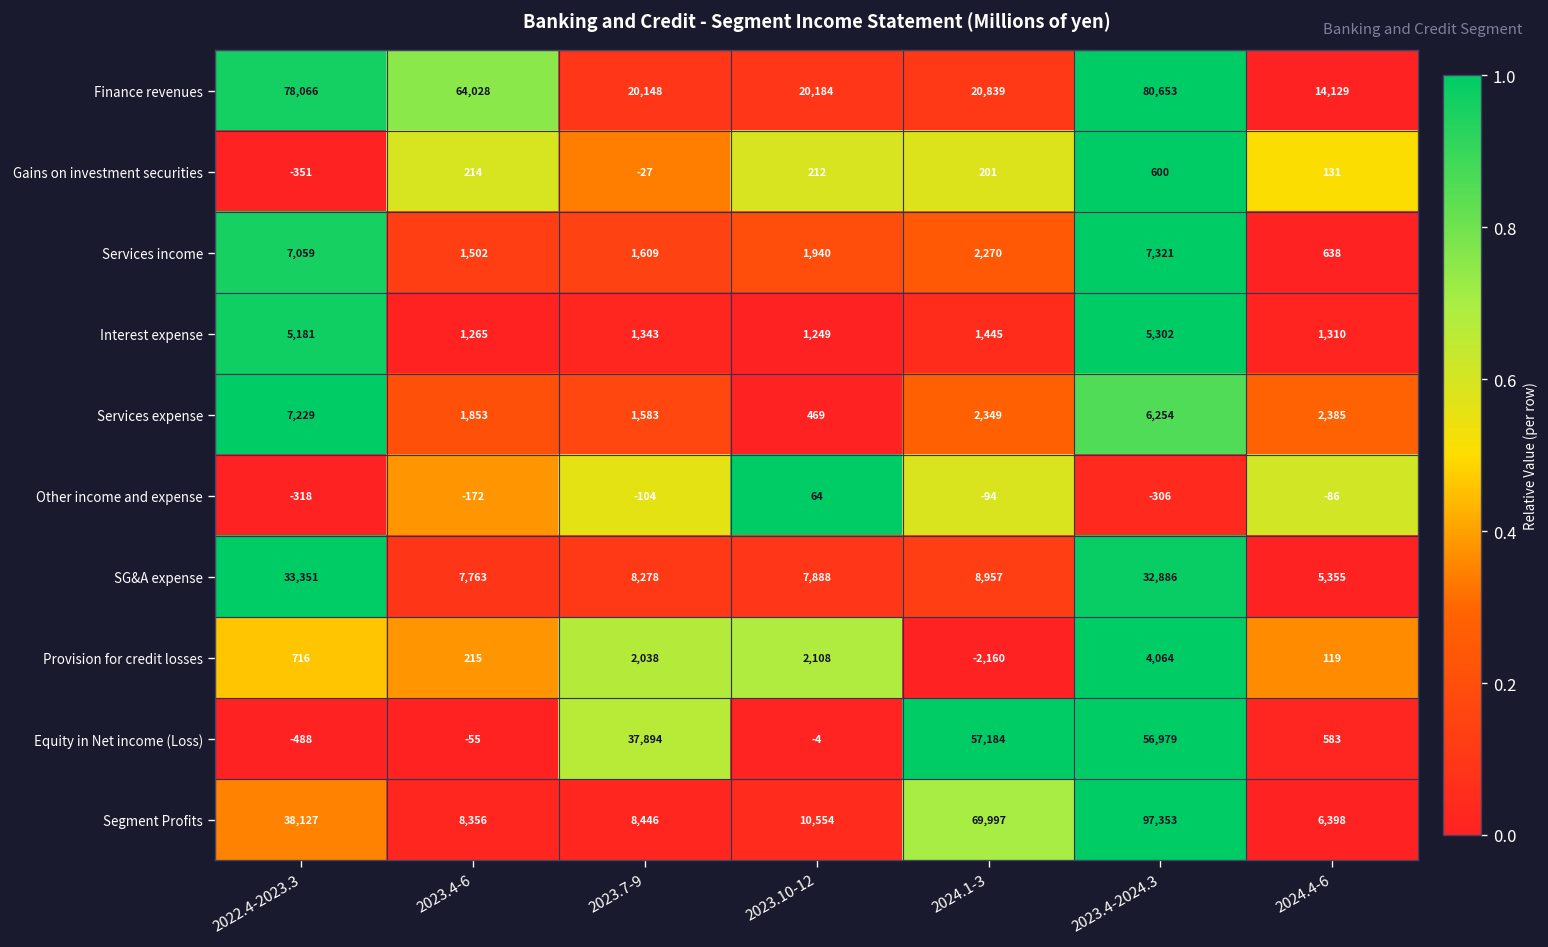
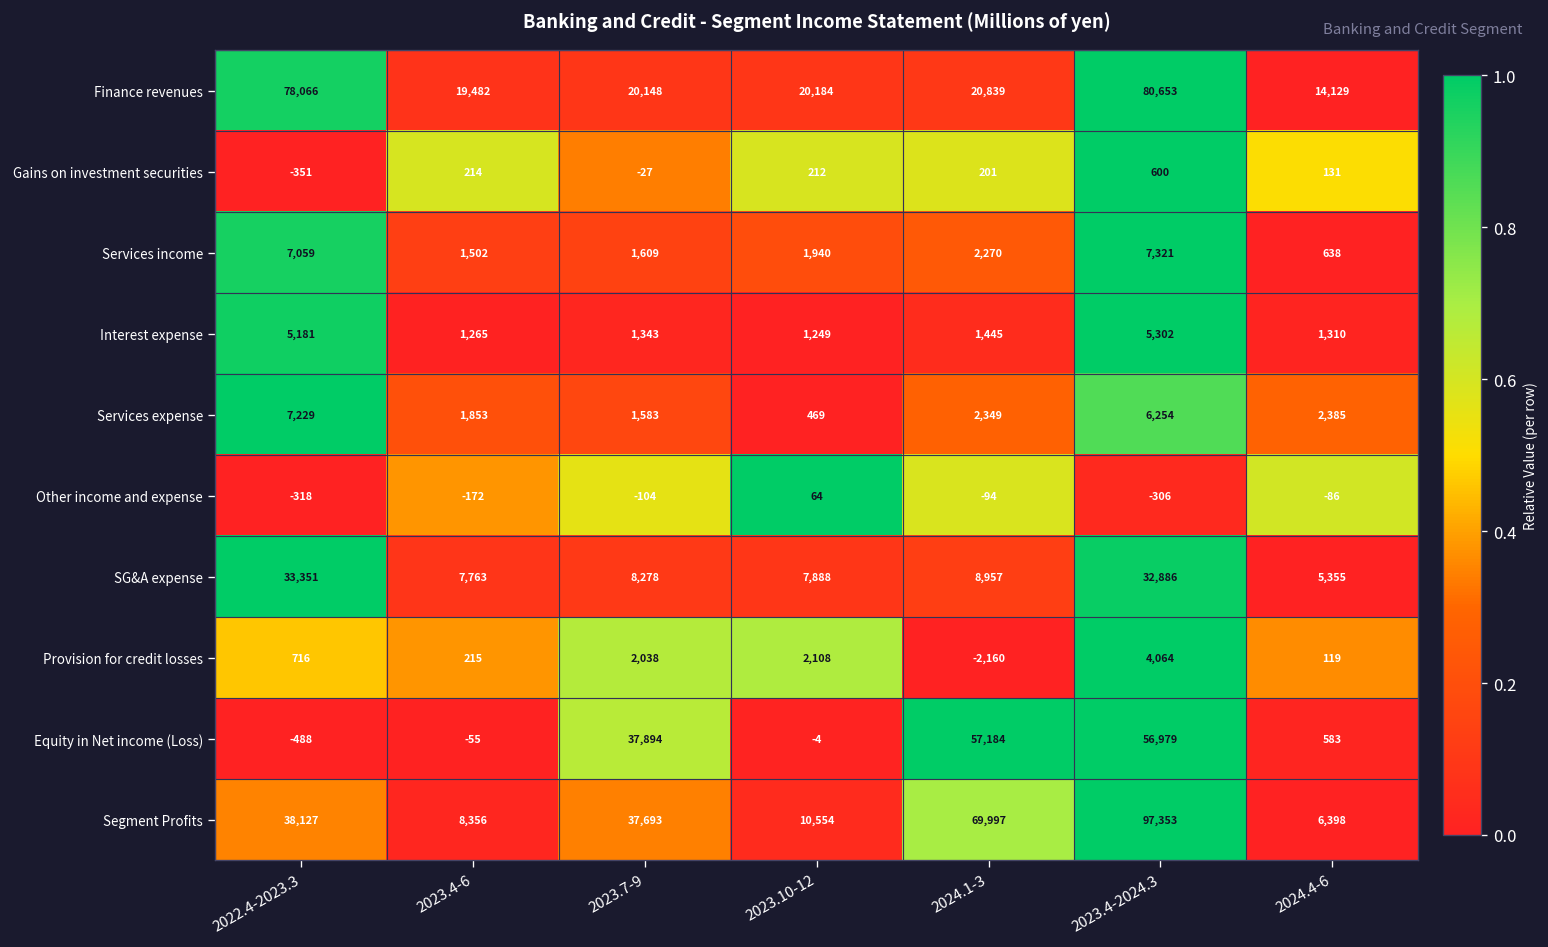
Finance revenues, 2023.4-6: 64,028 -> 19,482
Segment Profits, 2023.7-9: 8,446 -> 37,693
